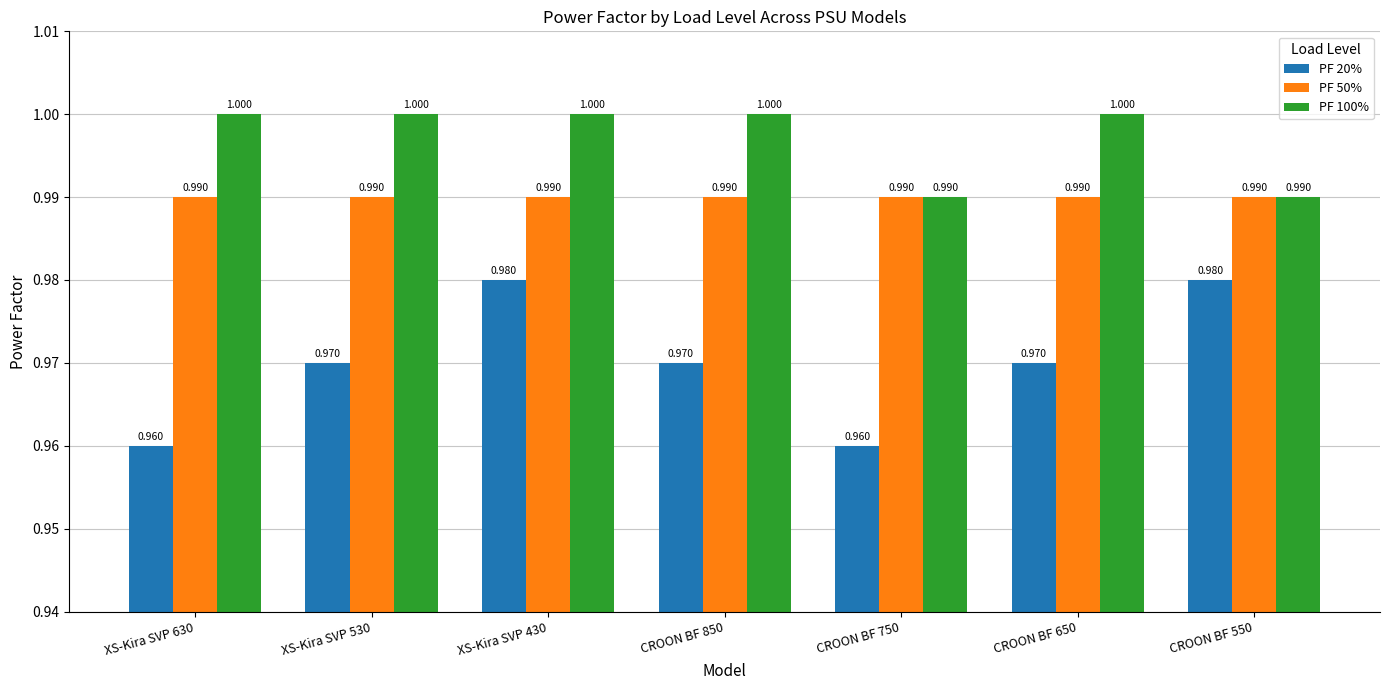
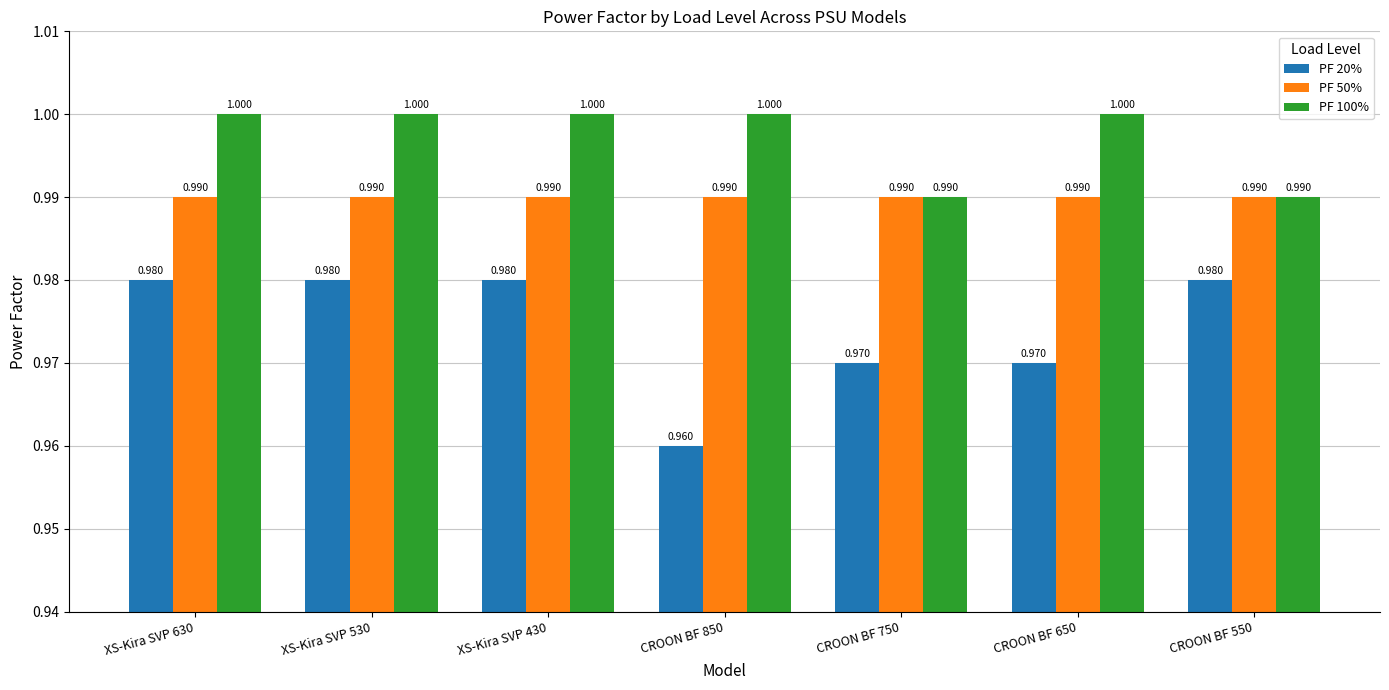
PF 20%, XS-Kira SVP 630: 0.960 -> 0.980
PF 20%, XS-Kira SVP 530: 0.970 -> 0.980
PF 20%, CROON BF 850: 0.970 -> 0.960
PF 20%, CROON BF 750: 0.960 -> 0.970
